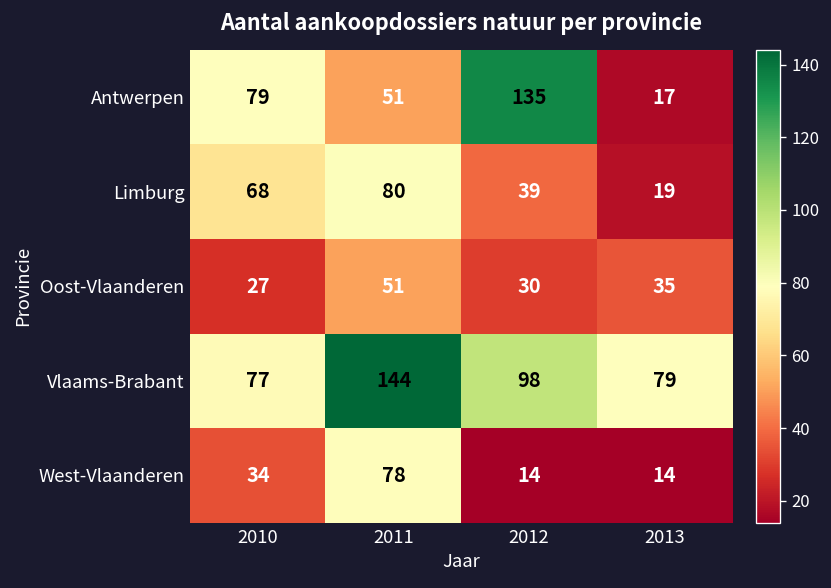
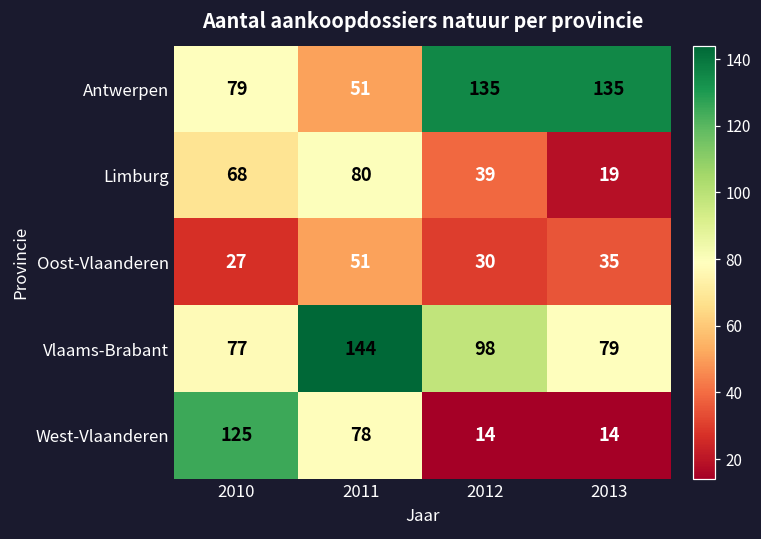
Antwerpen, 2013: 17 -> 135
West-Vlaanderen, 2010: 34 -> 125
